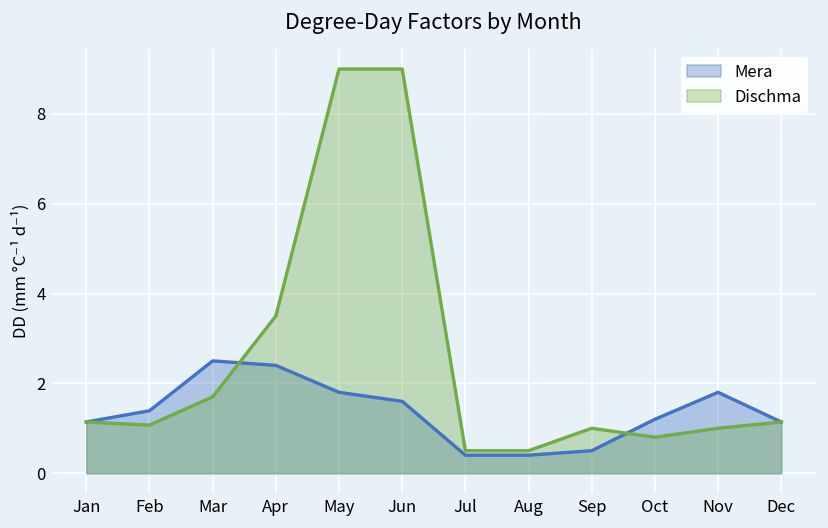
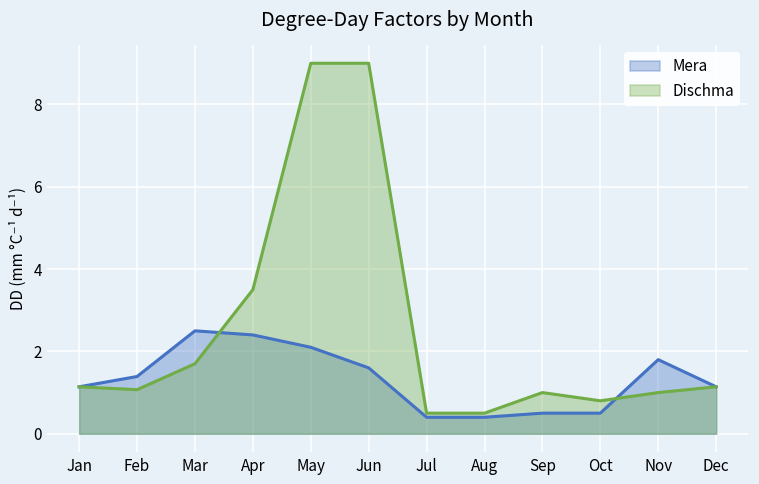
Mera, May: 1.8 -> 2.1
Mera, Oct: 1.2 -> 0.5
